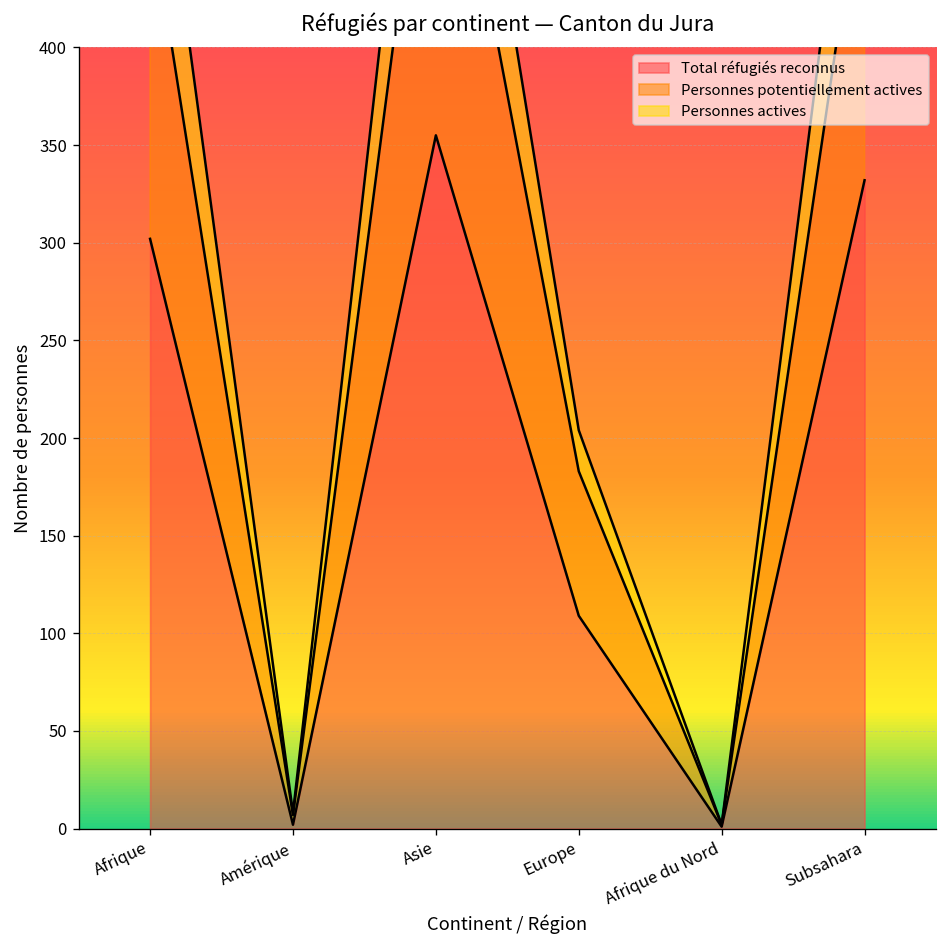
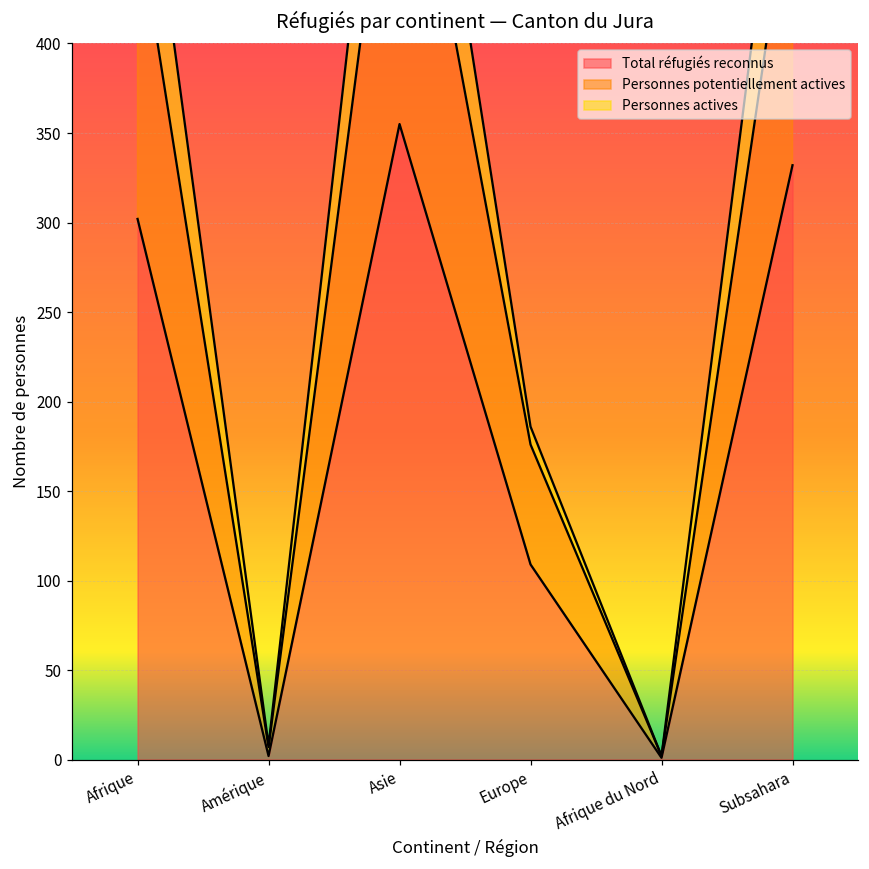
Personnes potentiellement actives, Europe: 74 -> 67
Personnes actives, Europe: 21 -> 10
